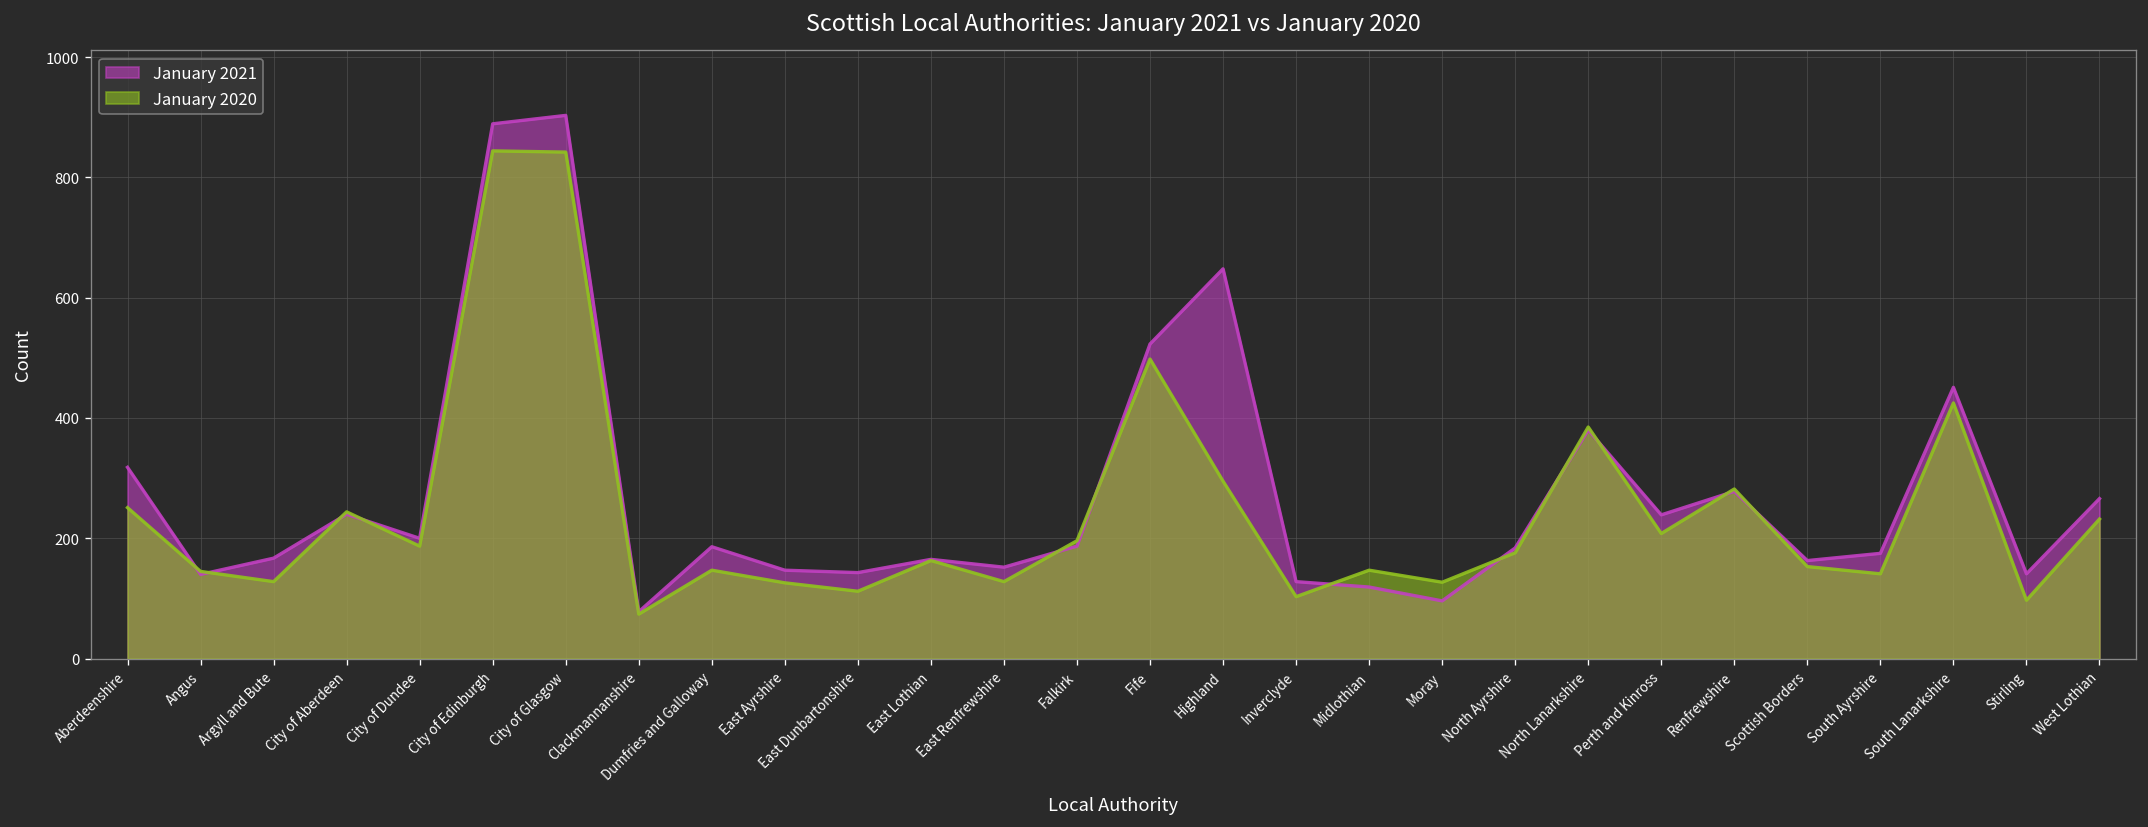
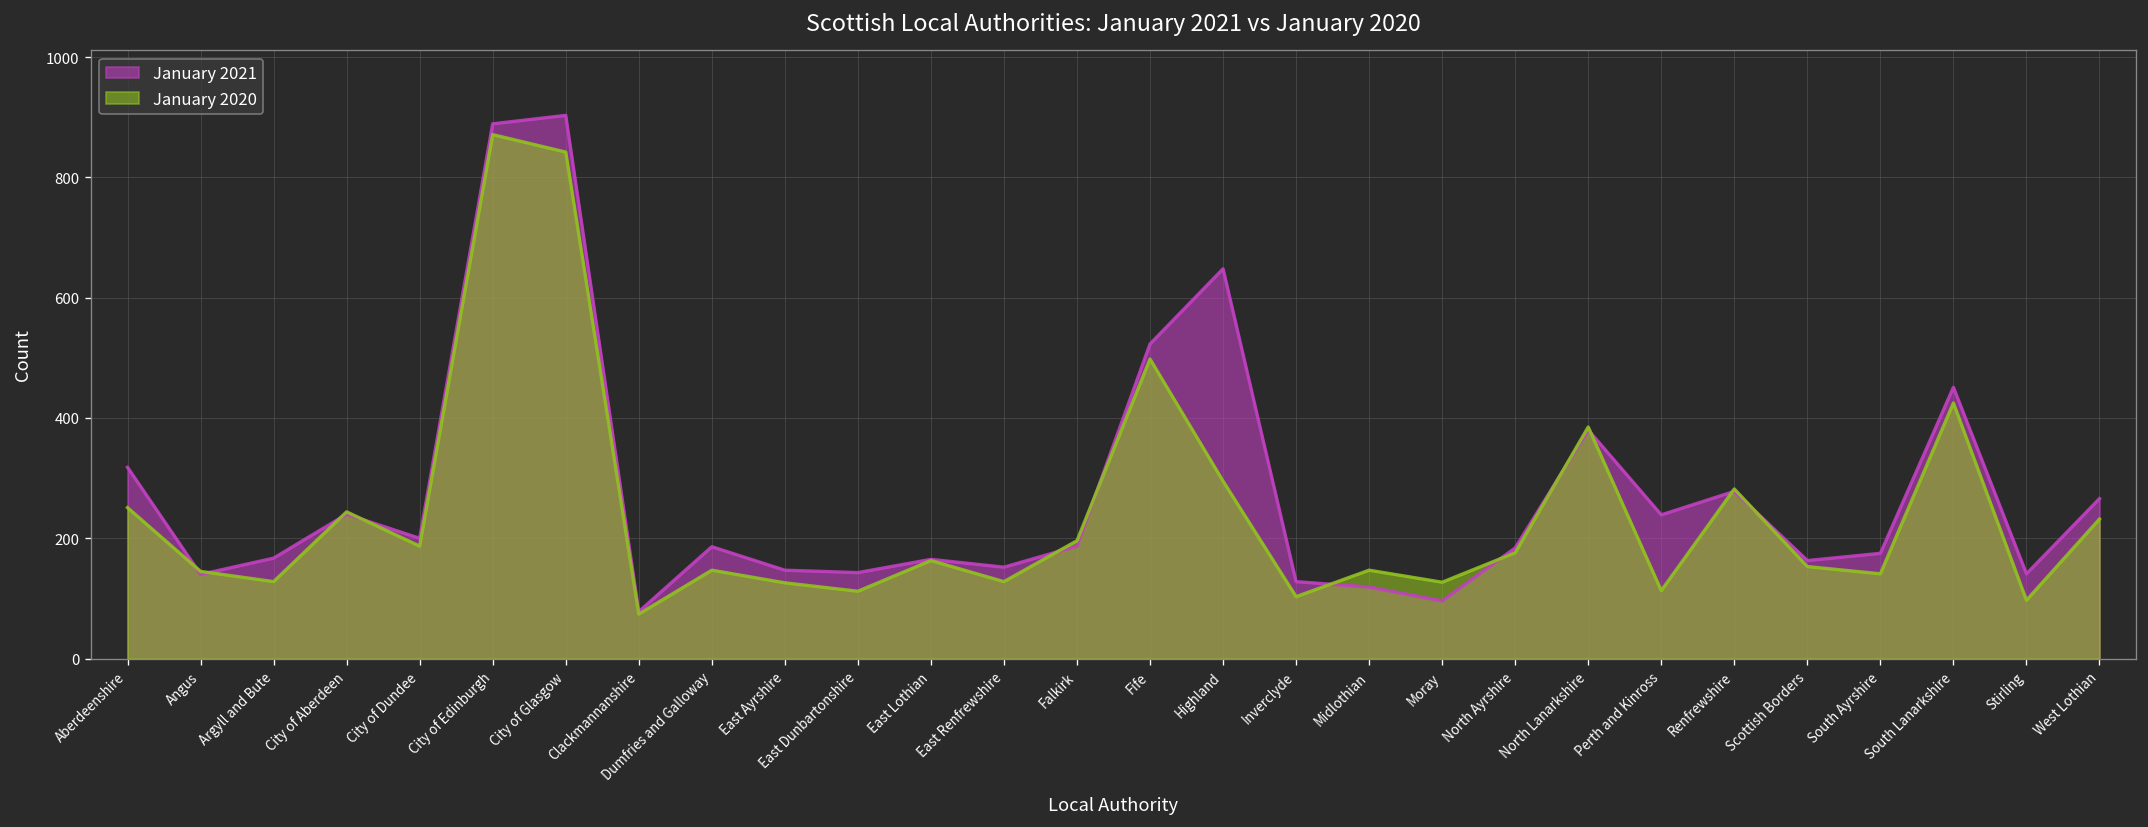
January 2020, City of Edinburgh: 840 -> 870
January 2020, Perth and Kinross: 210 -> 110
